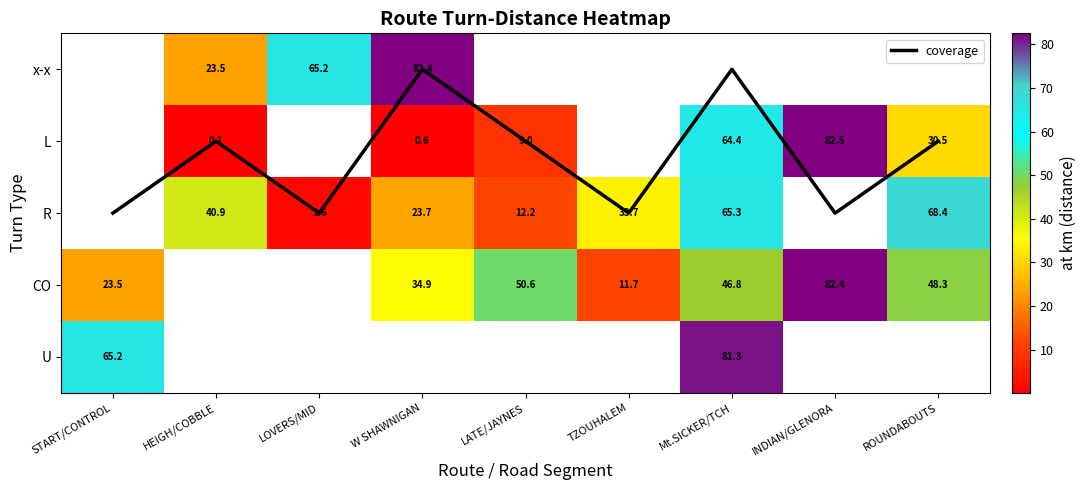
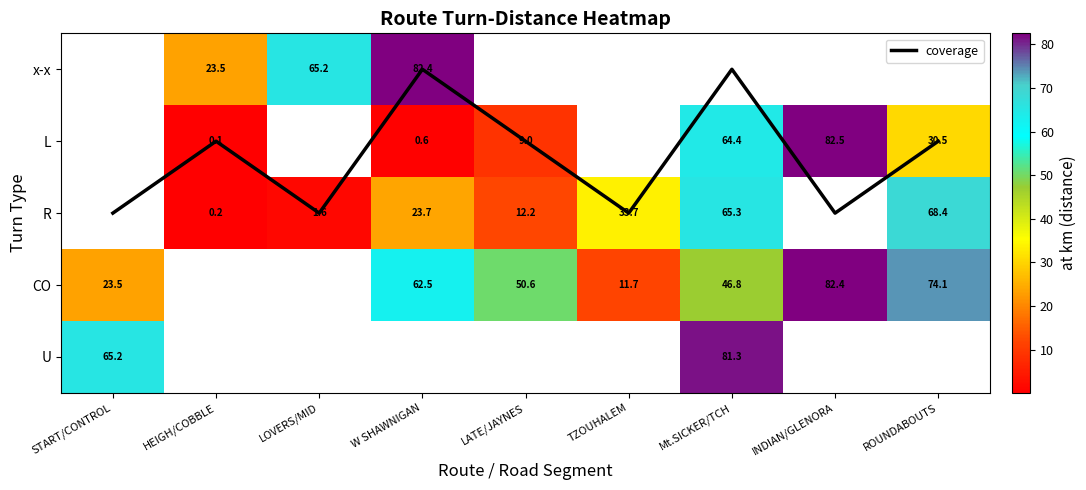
R, HEIGH/COBBLE: 40.9 -> 0.2
CO, W SHAWNIGAN: 34.9 -> 62.5
CO, ROUNDABOUTS: 48.3 -> 74.1
